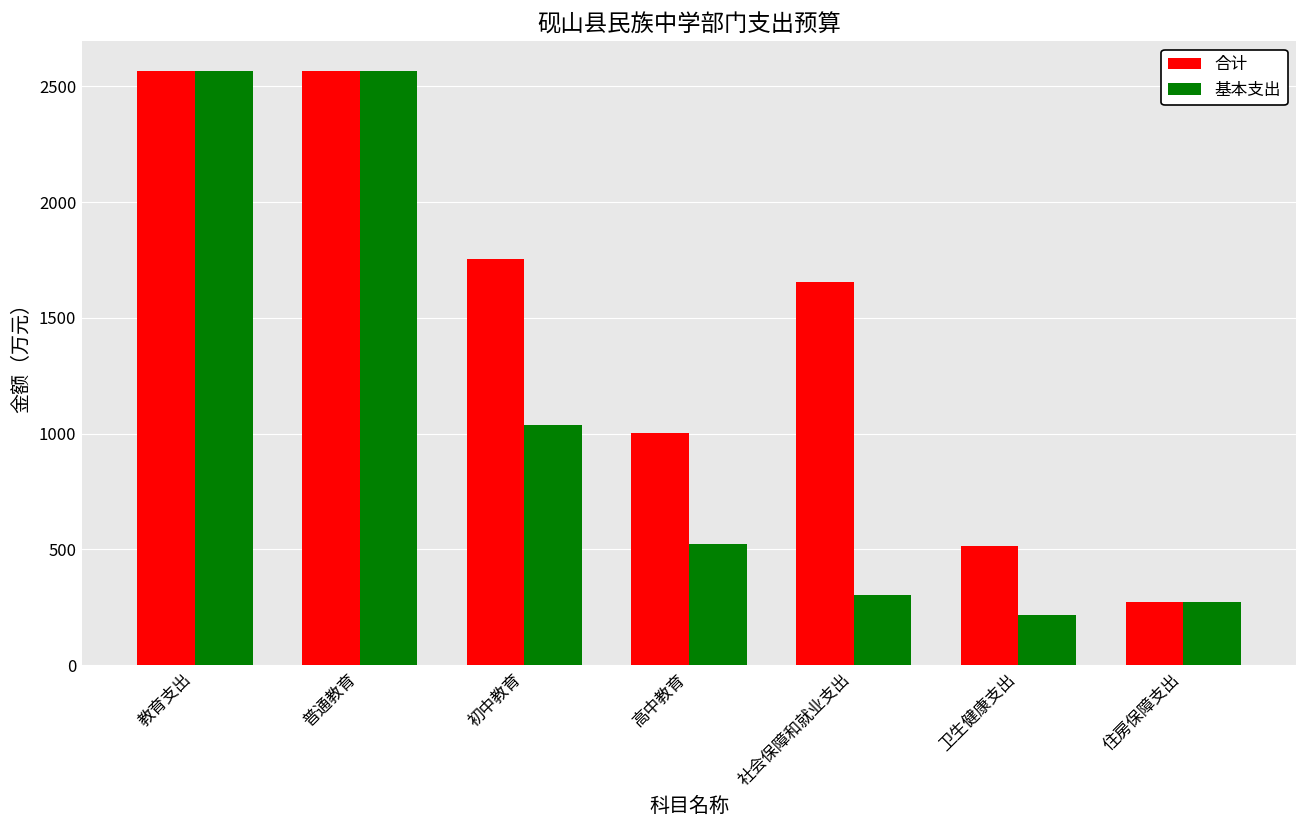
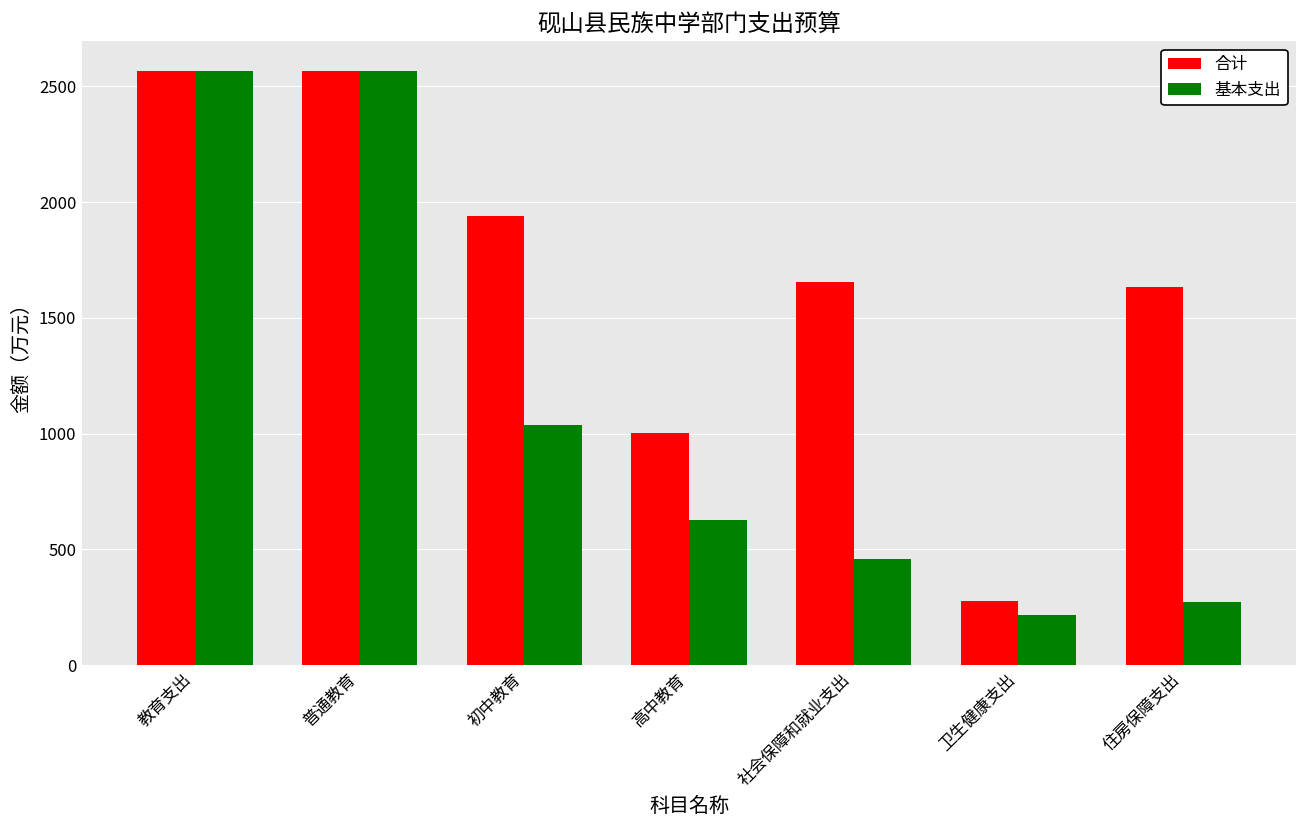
合计, 初中教育: 1750 -> 1940
基本支出, 高中教育: 520 -> 630
基本支出, 社会保障和就业支出: 300 -> 460
合计, 卫生健康支出: 510 -> 280
合计, 住房保障支出: 270 -> 1640
